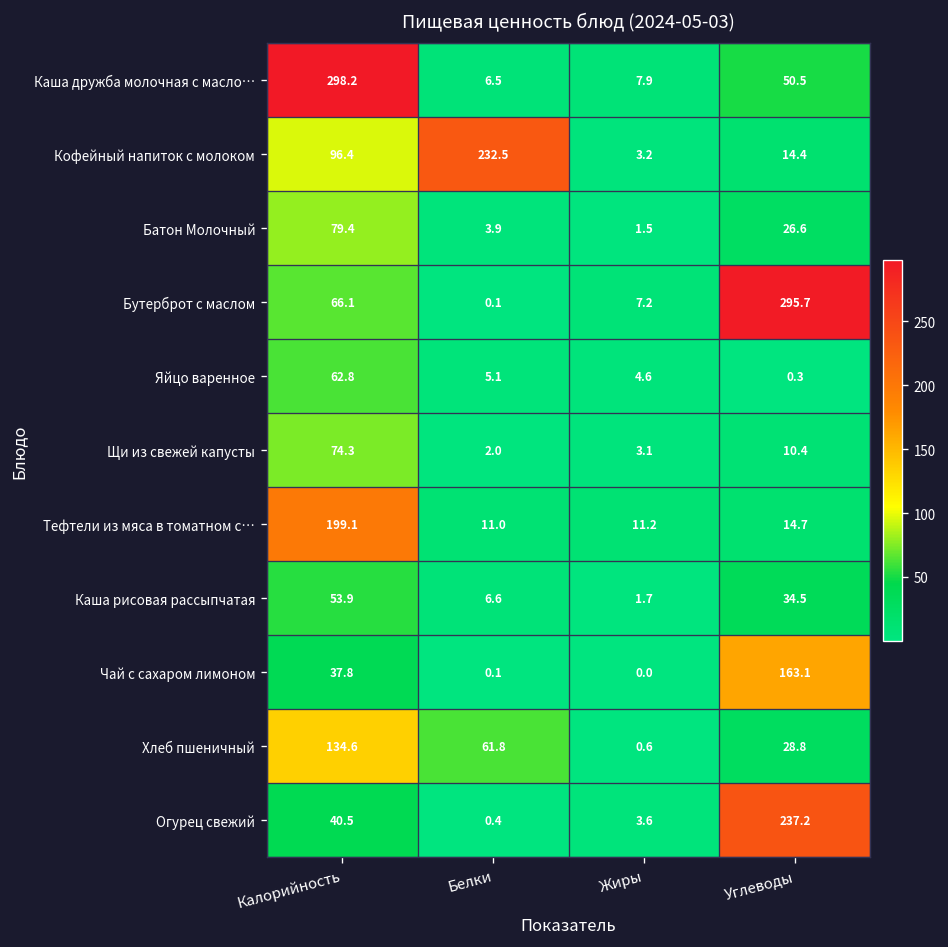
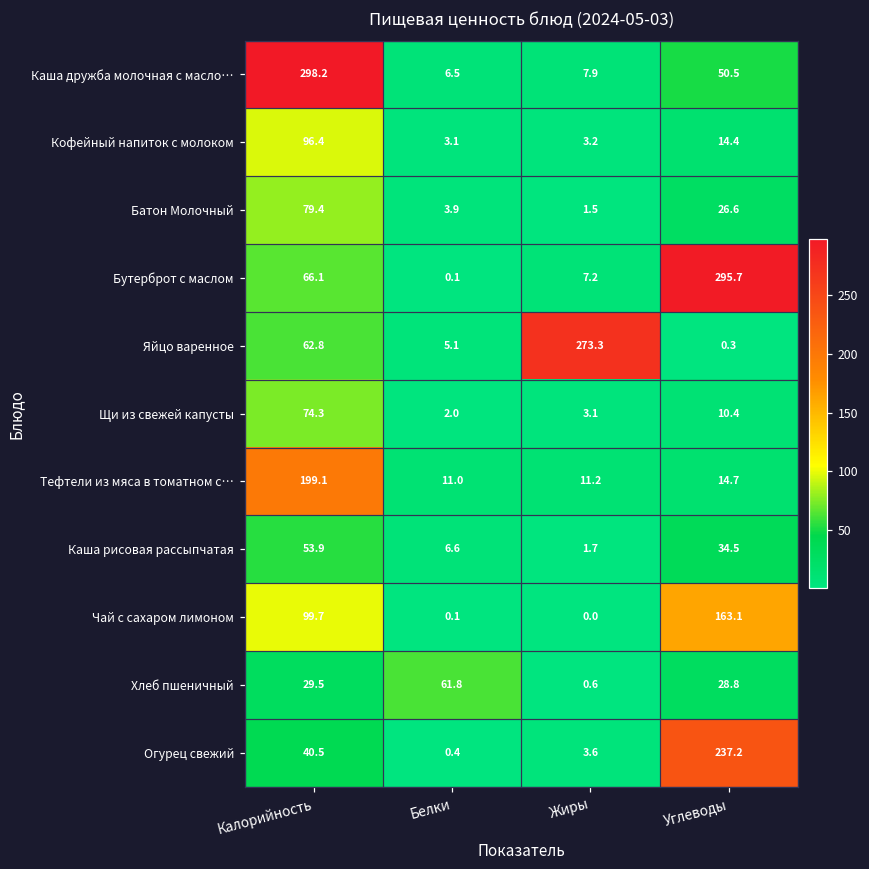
Кофейный напиток с молоком, Белки: 232.5 -> 3.1
Яйцо варенное, Жиры: 4.6 -> 273.3
Чай с сахаром лимоном, Калорийность: 37.8 -> 99.7
Хлеб пшеничный, Калорийность: 134.6 -> 29.5
